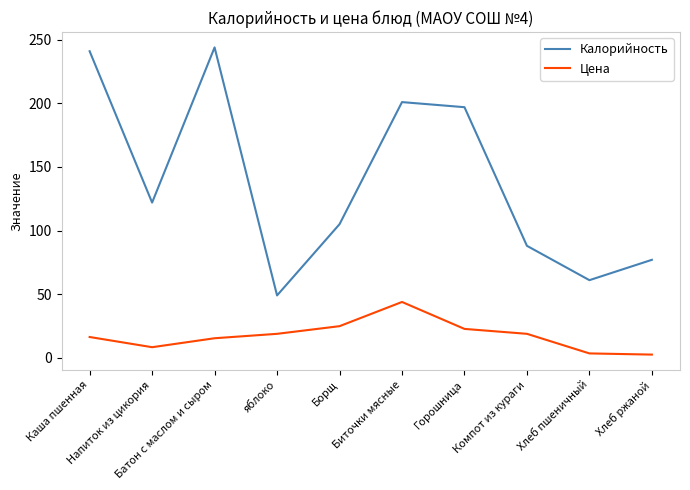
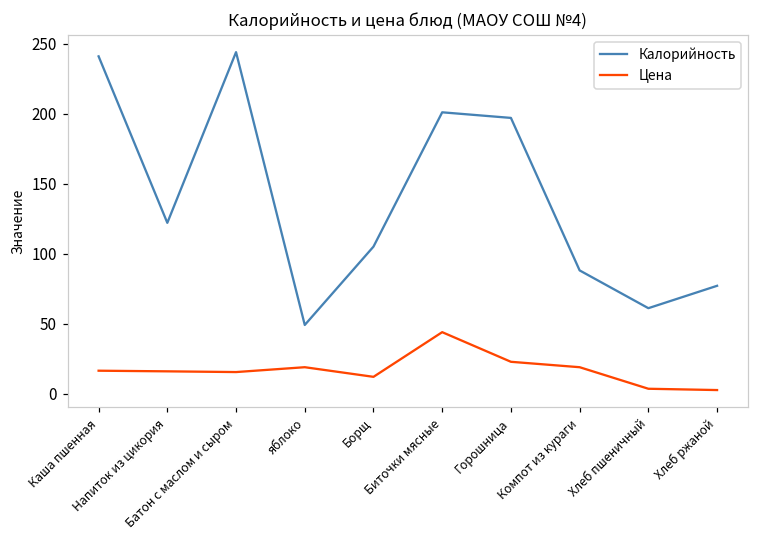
Цена, Напиток из цикория: 8 -> 16
Цена, Борщ: 25 -> 12
